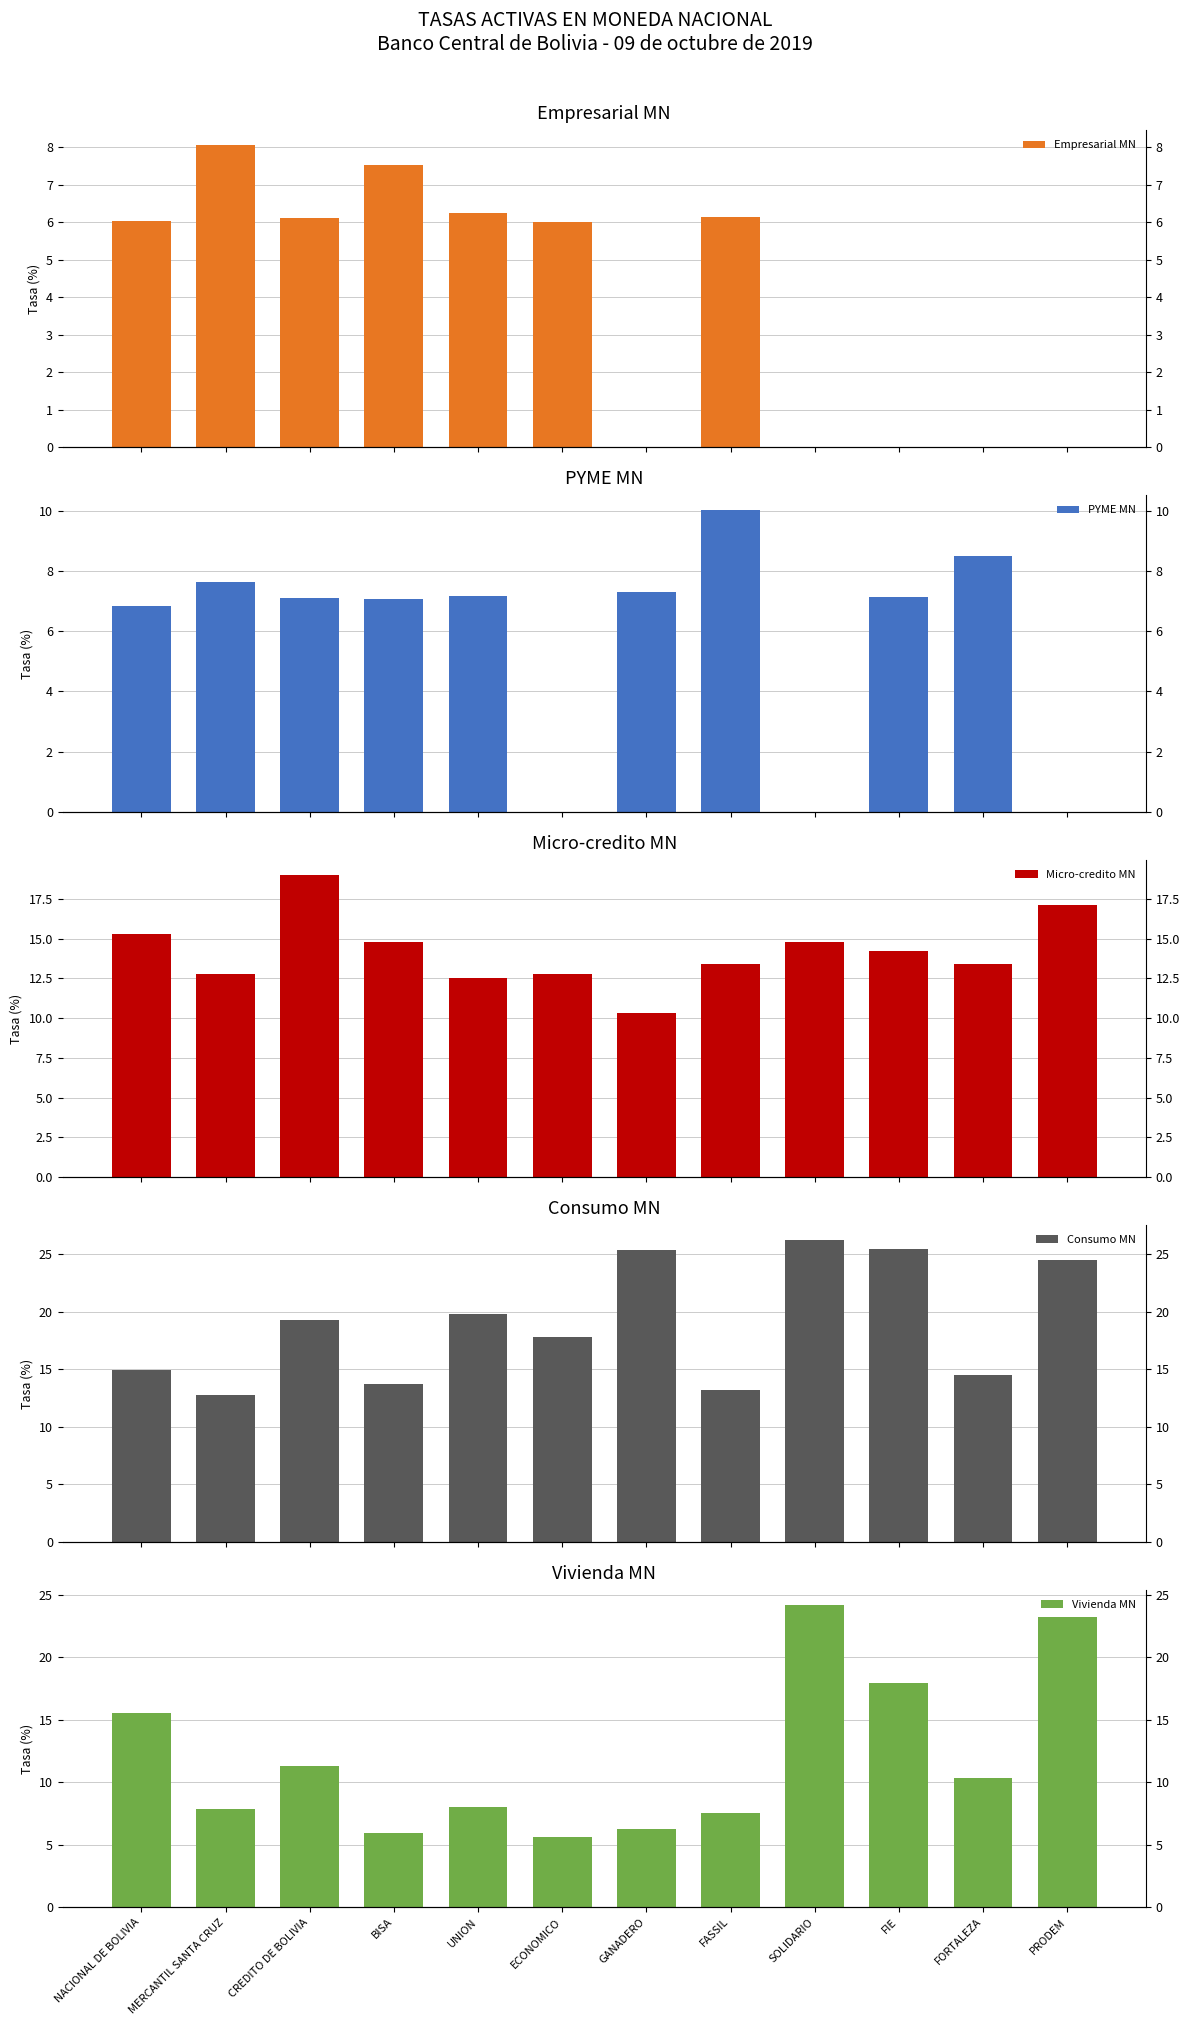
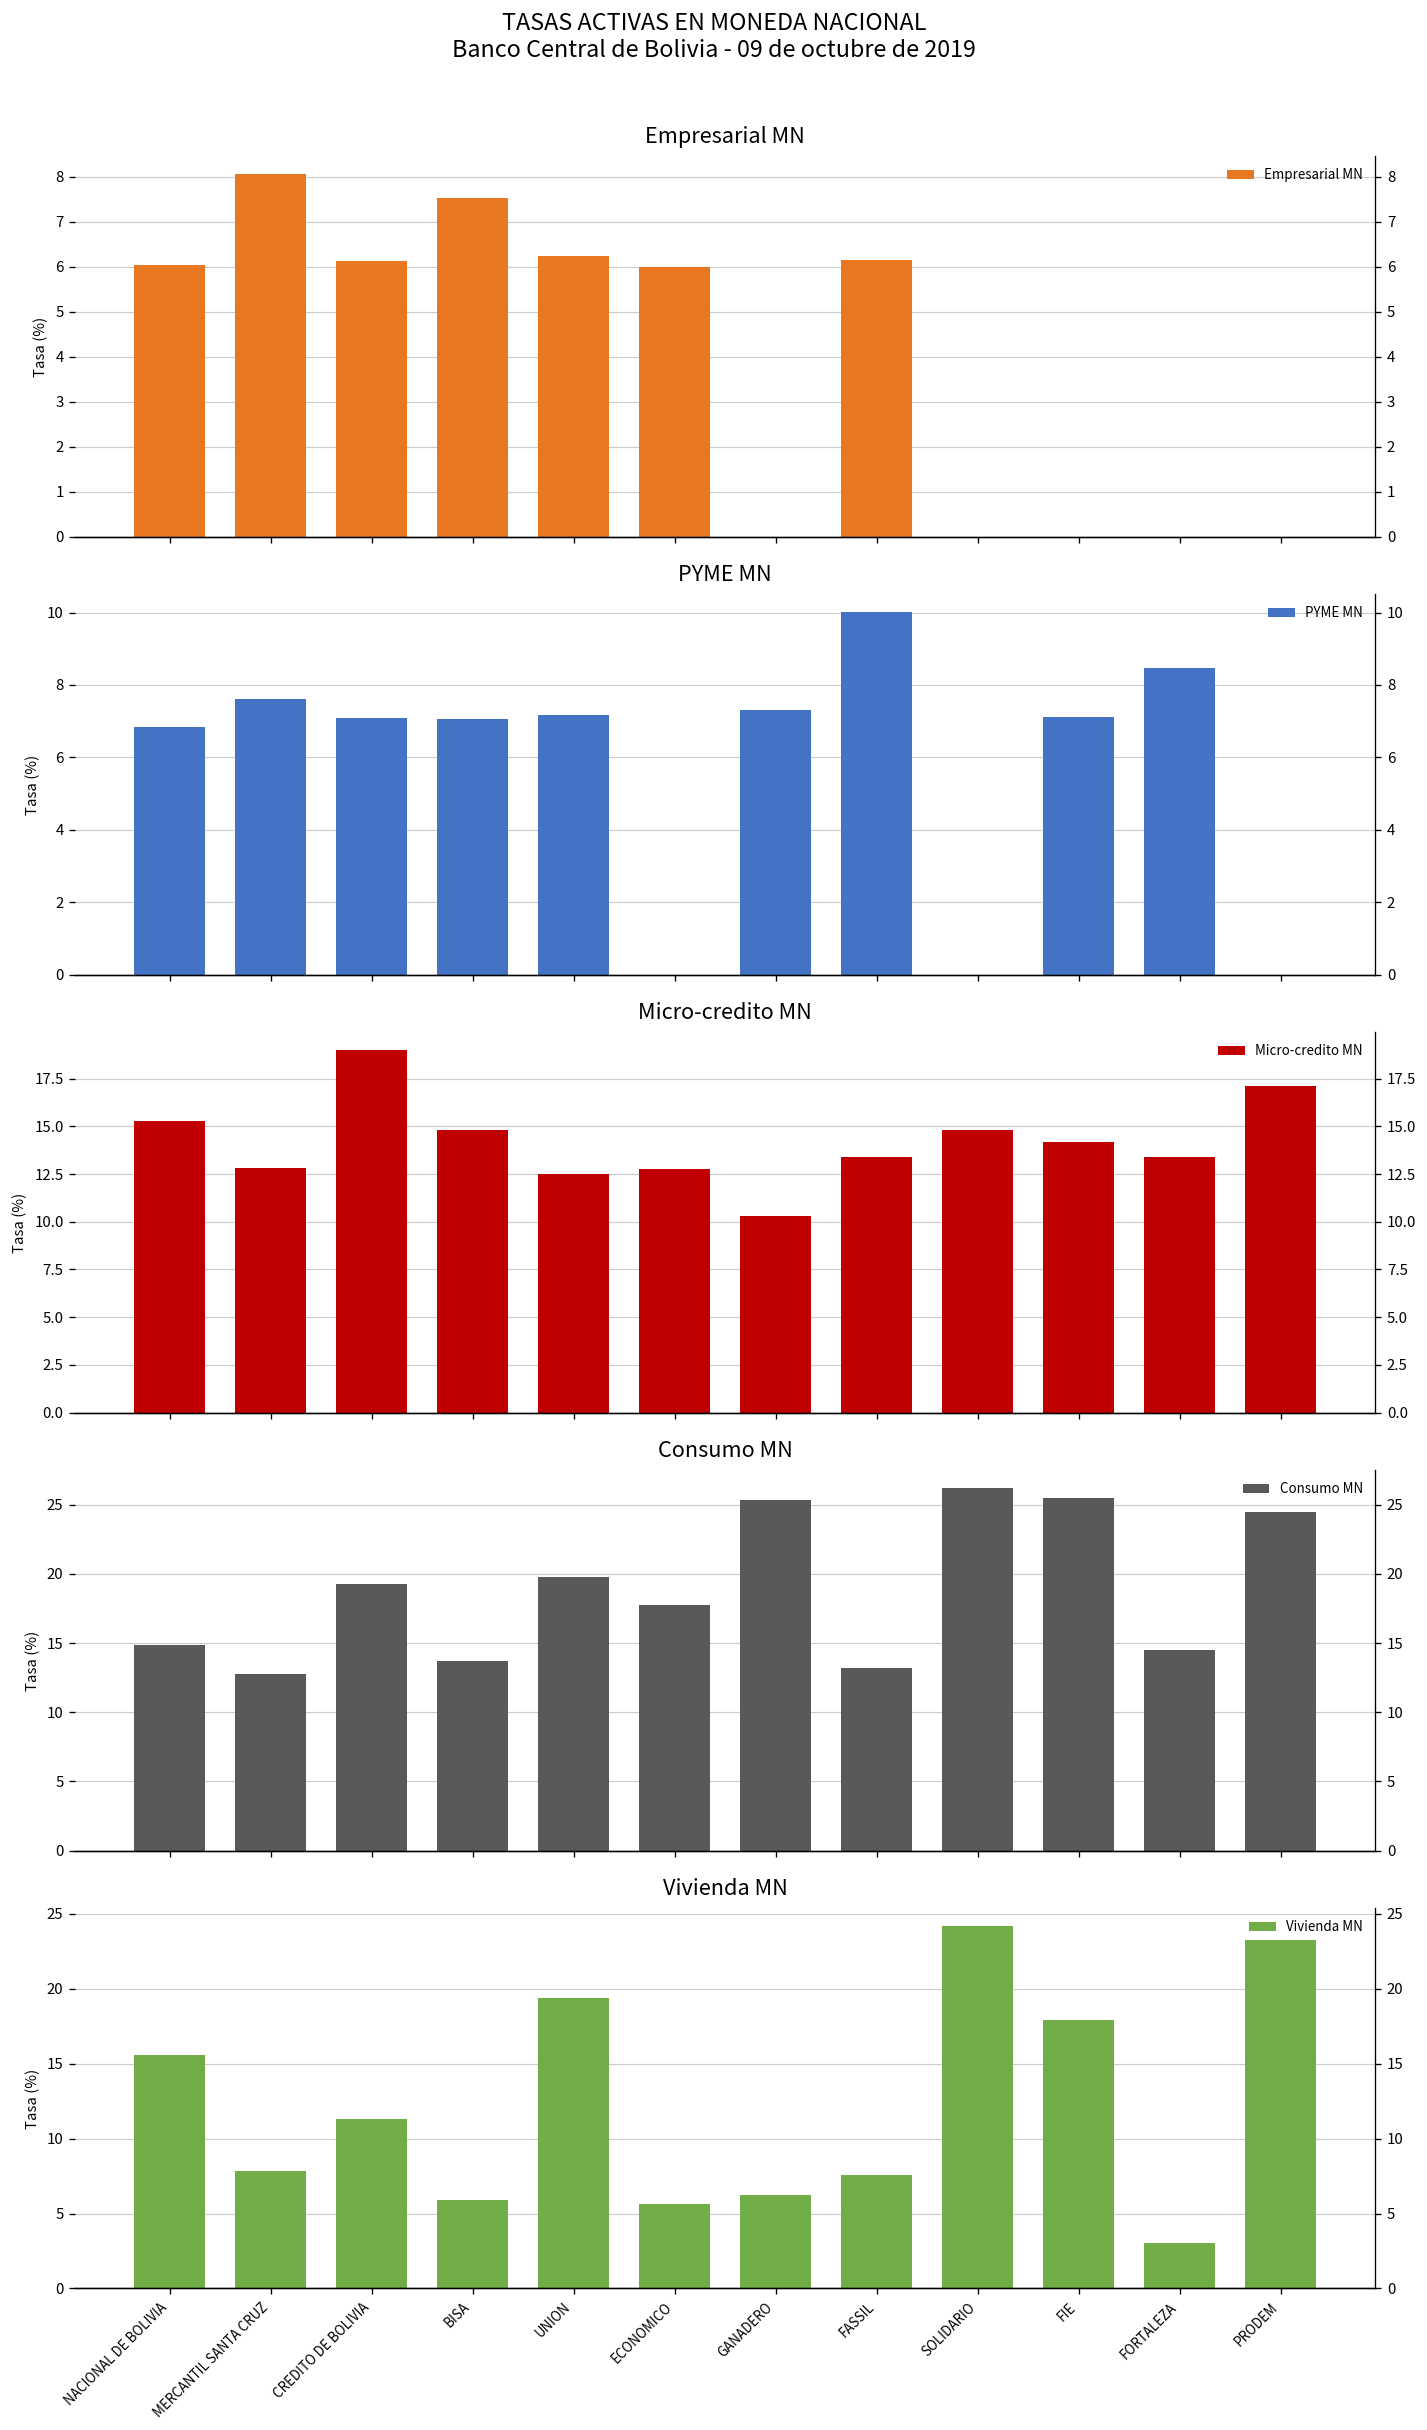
Vivienda MN, UNION: 8.0 -> 19.4
Vivienda MN, FORTALEZA: 10.4 -> 3.0
